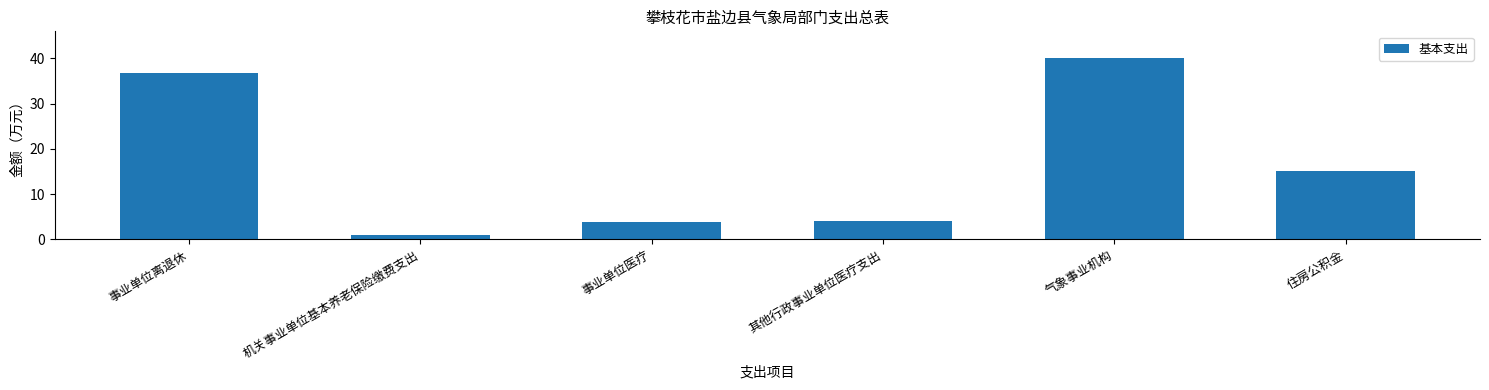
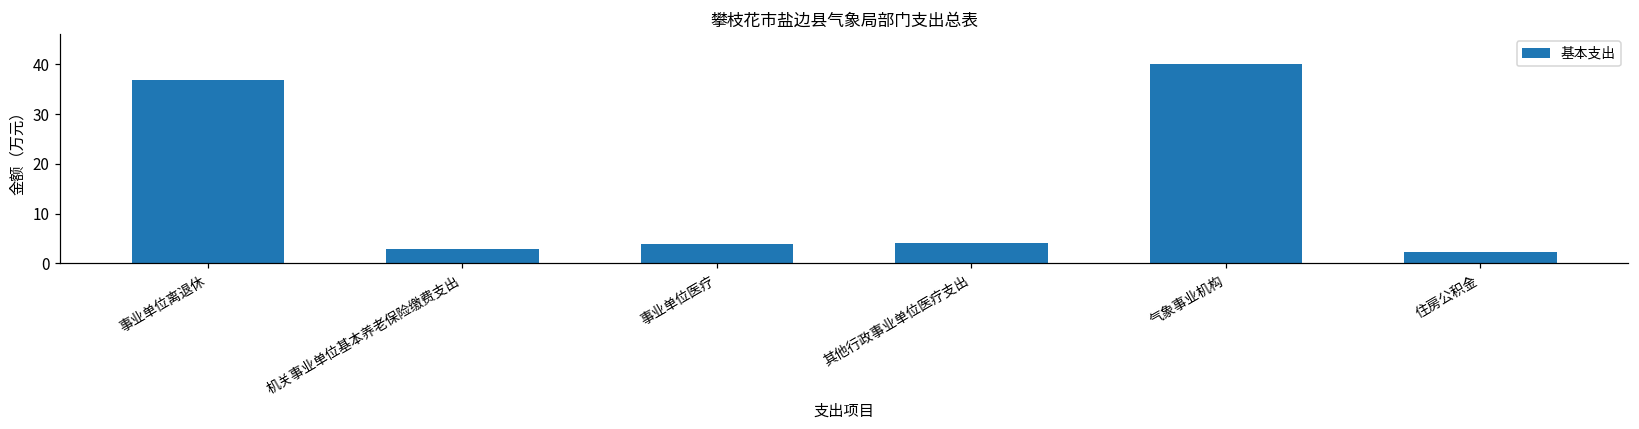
机关事业单位基本养老保险缴费支出: 1 -> 3
住房公积金: 15 -> 2
